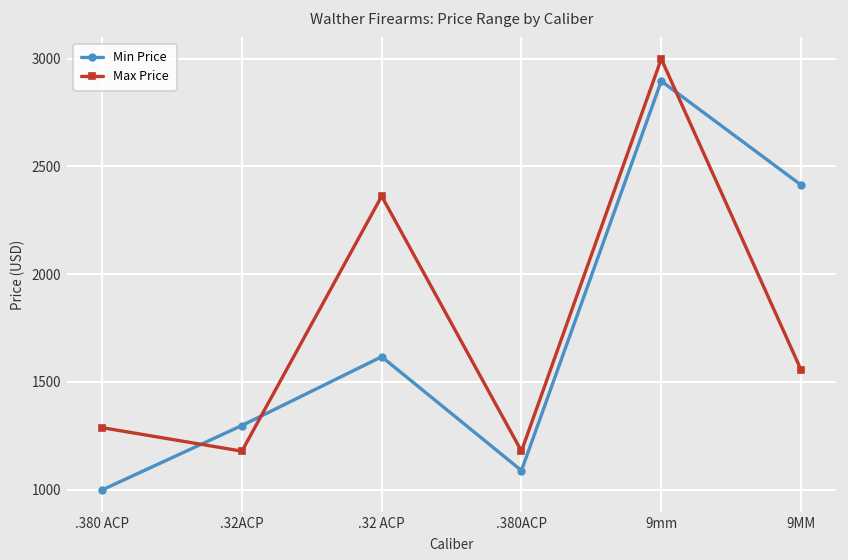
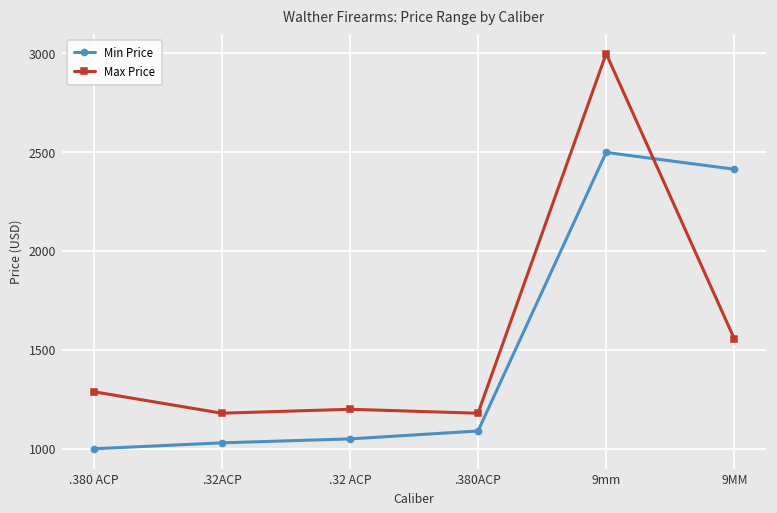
Min Price, .32ACP: 1300 -> 1030
Min Price, .32 ACP: 1620 -> 1050
Max Price, .32 ACP: 2360 -> 1200
Min Price, 9mm: 2900 -> 2500
